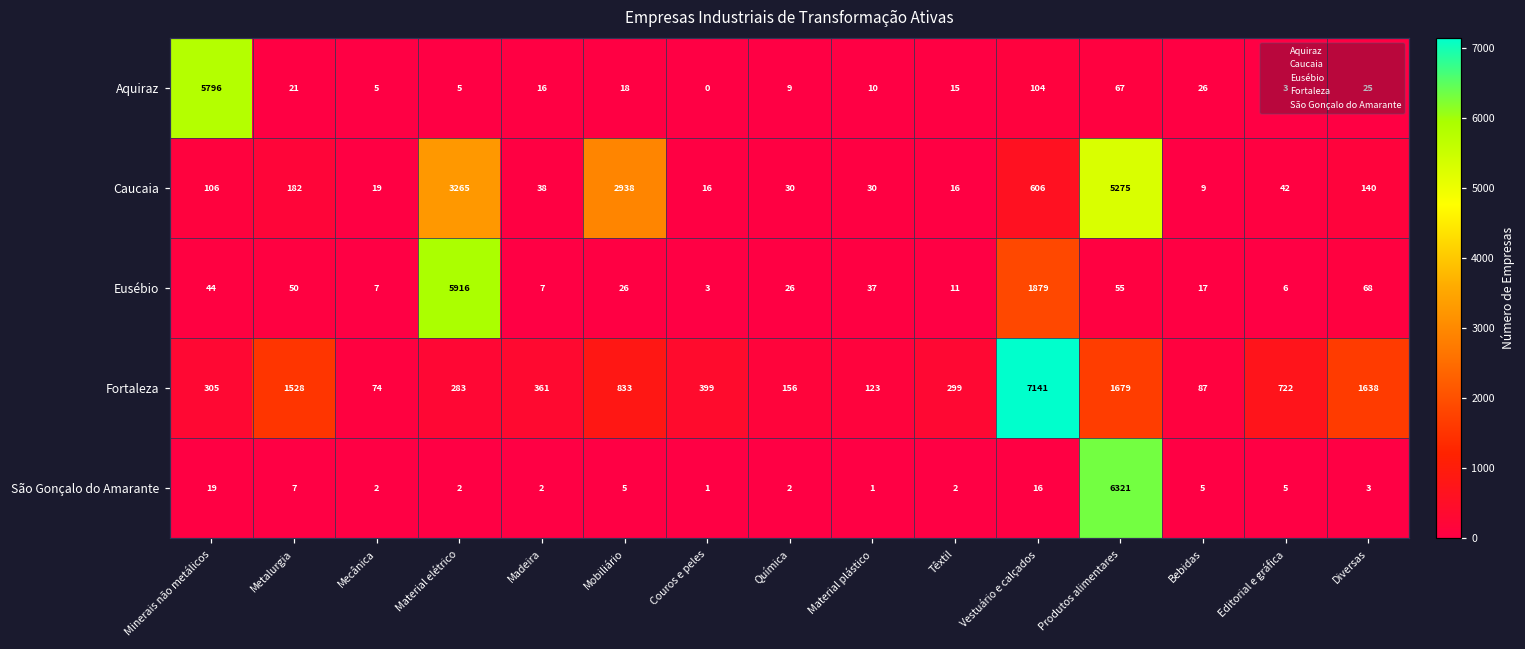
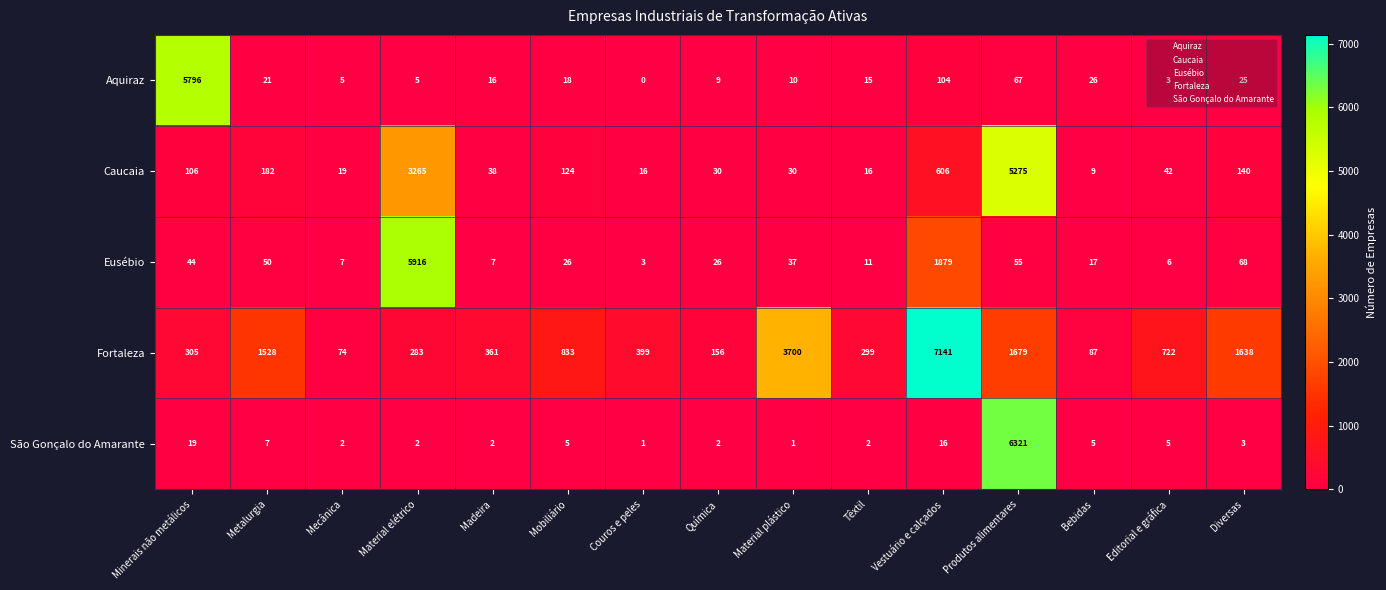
Caucaia, Mobiliário: 2938 -> 124
Fortaleza, Material plástico: 123 -> 3700
